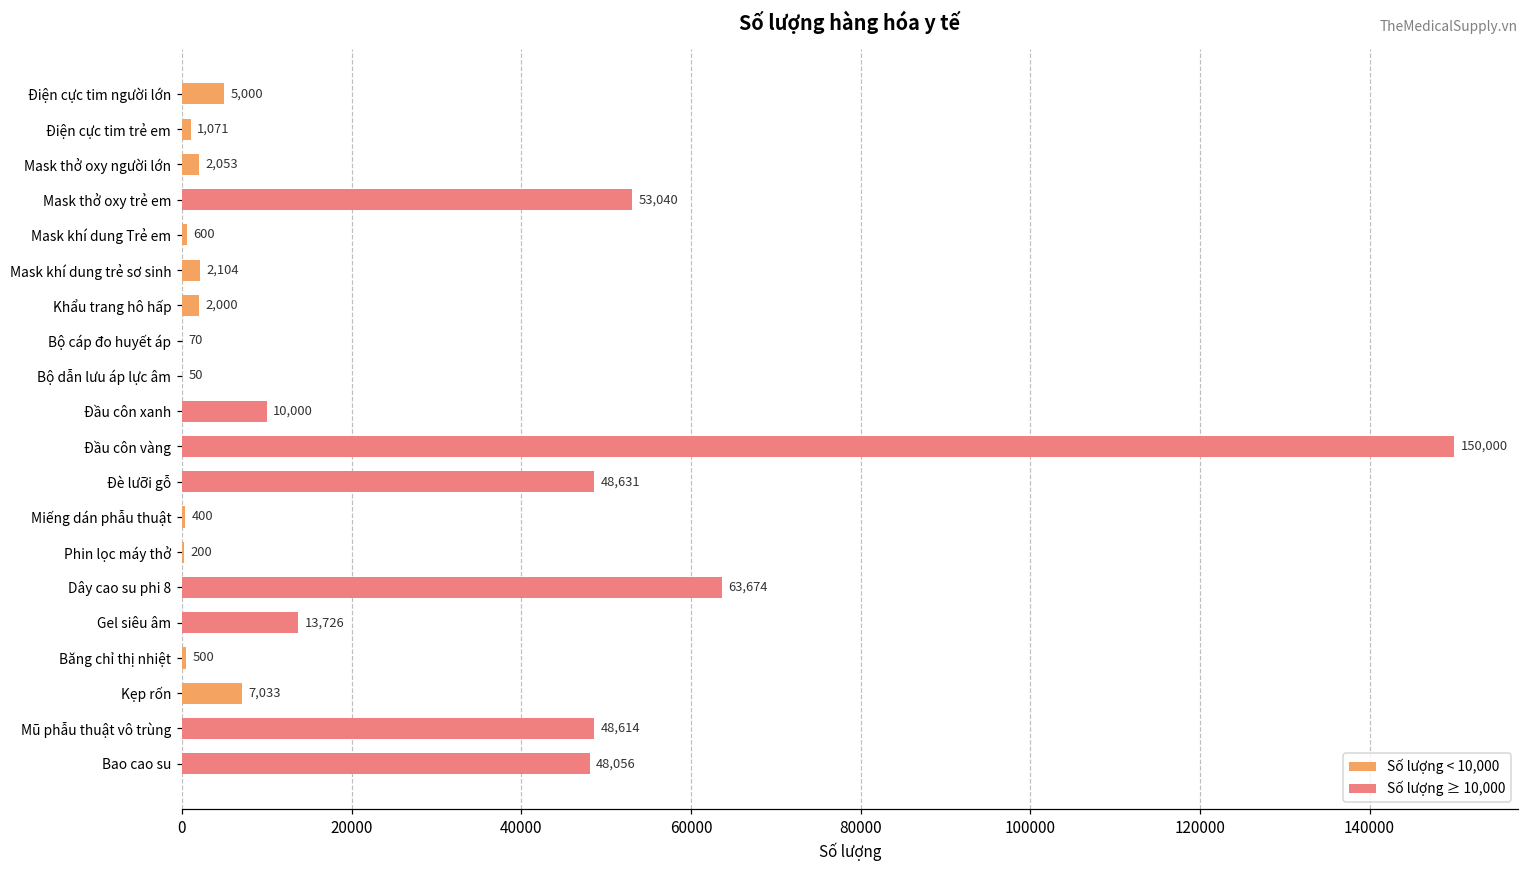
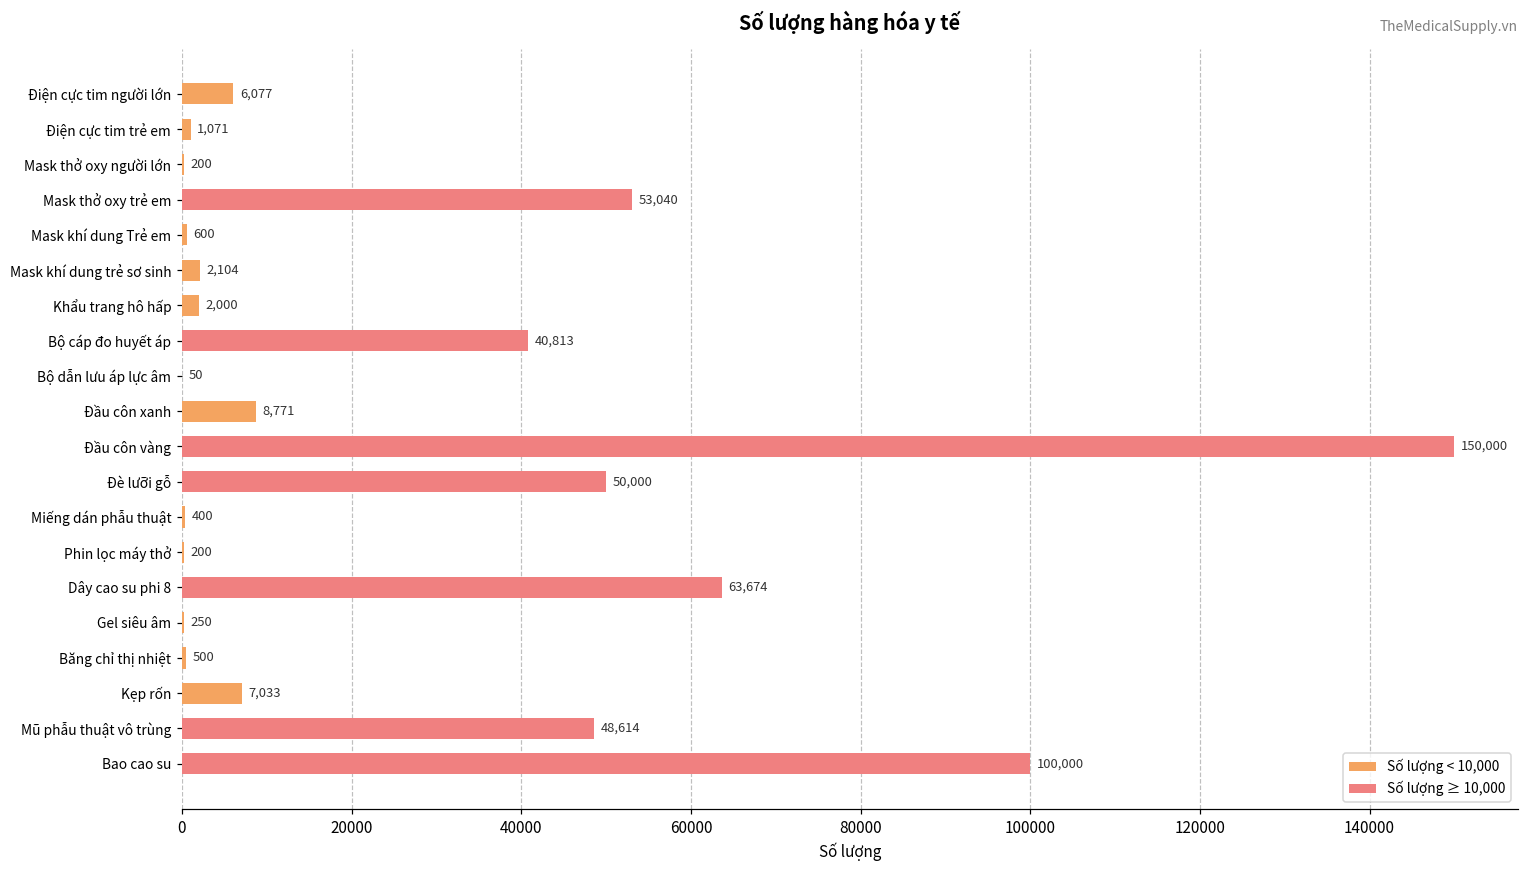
Điện cực tim người lớn: 5,000 -> 6,077
Mask thở oxy người lớn: 2,053 -> 200
Bộ cáp đo huyết áp: 70 -> 40,813
Đầu côn xanh: 10,000 -> 8,771
Đè lưỡi gỗ: 48,631 -> 50,000
Gel siêu âm: 13,726 -> 250
Bao cao su: 48,056 -> 100,000
